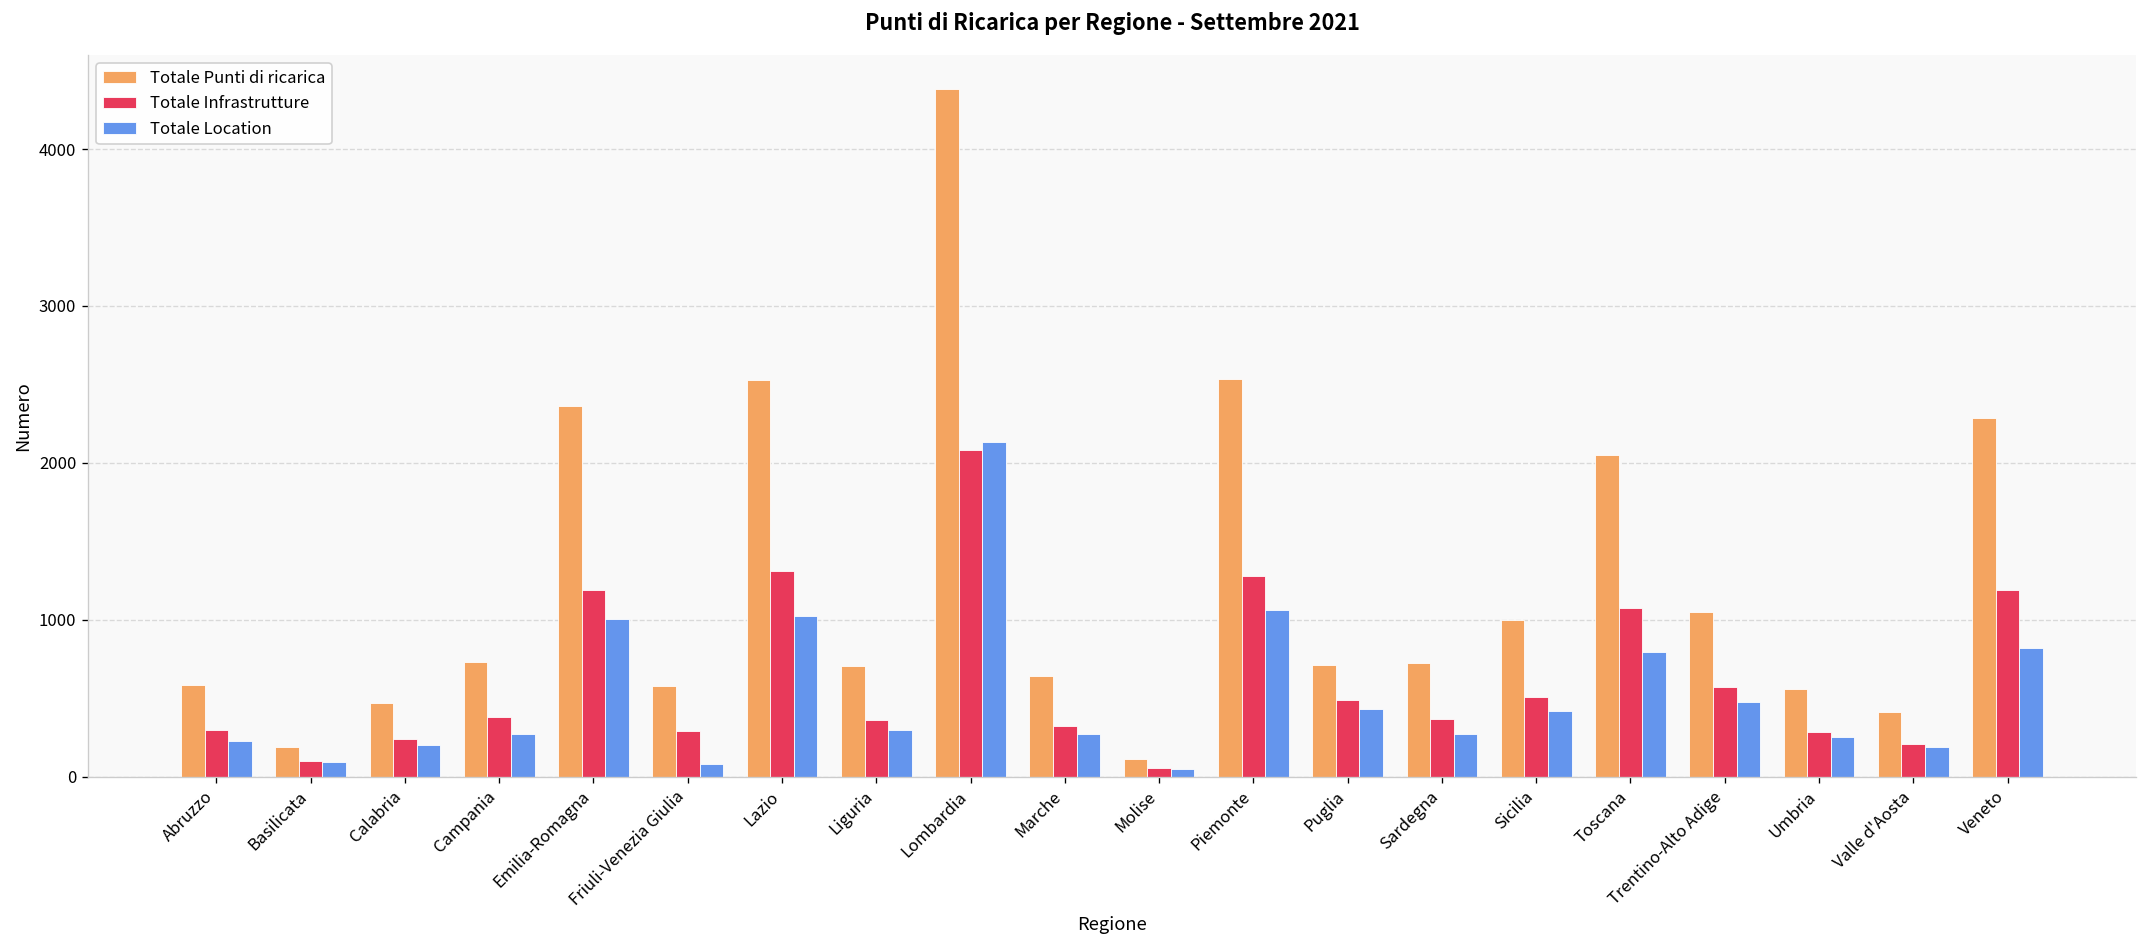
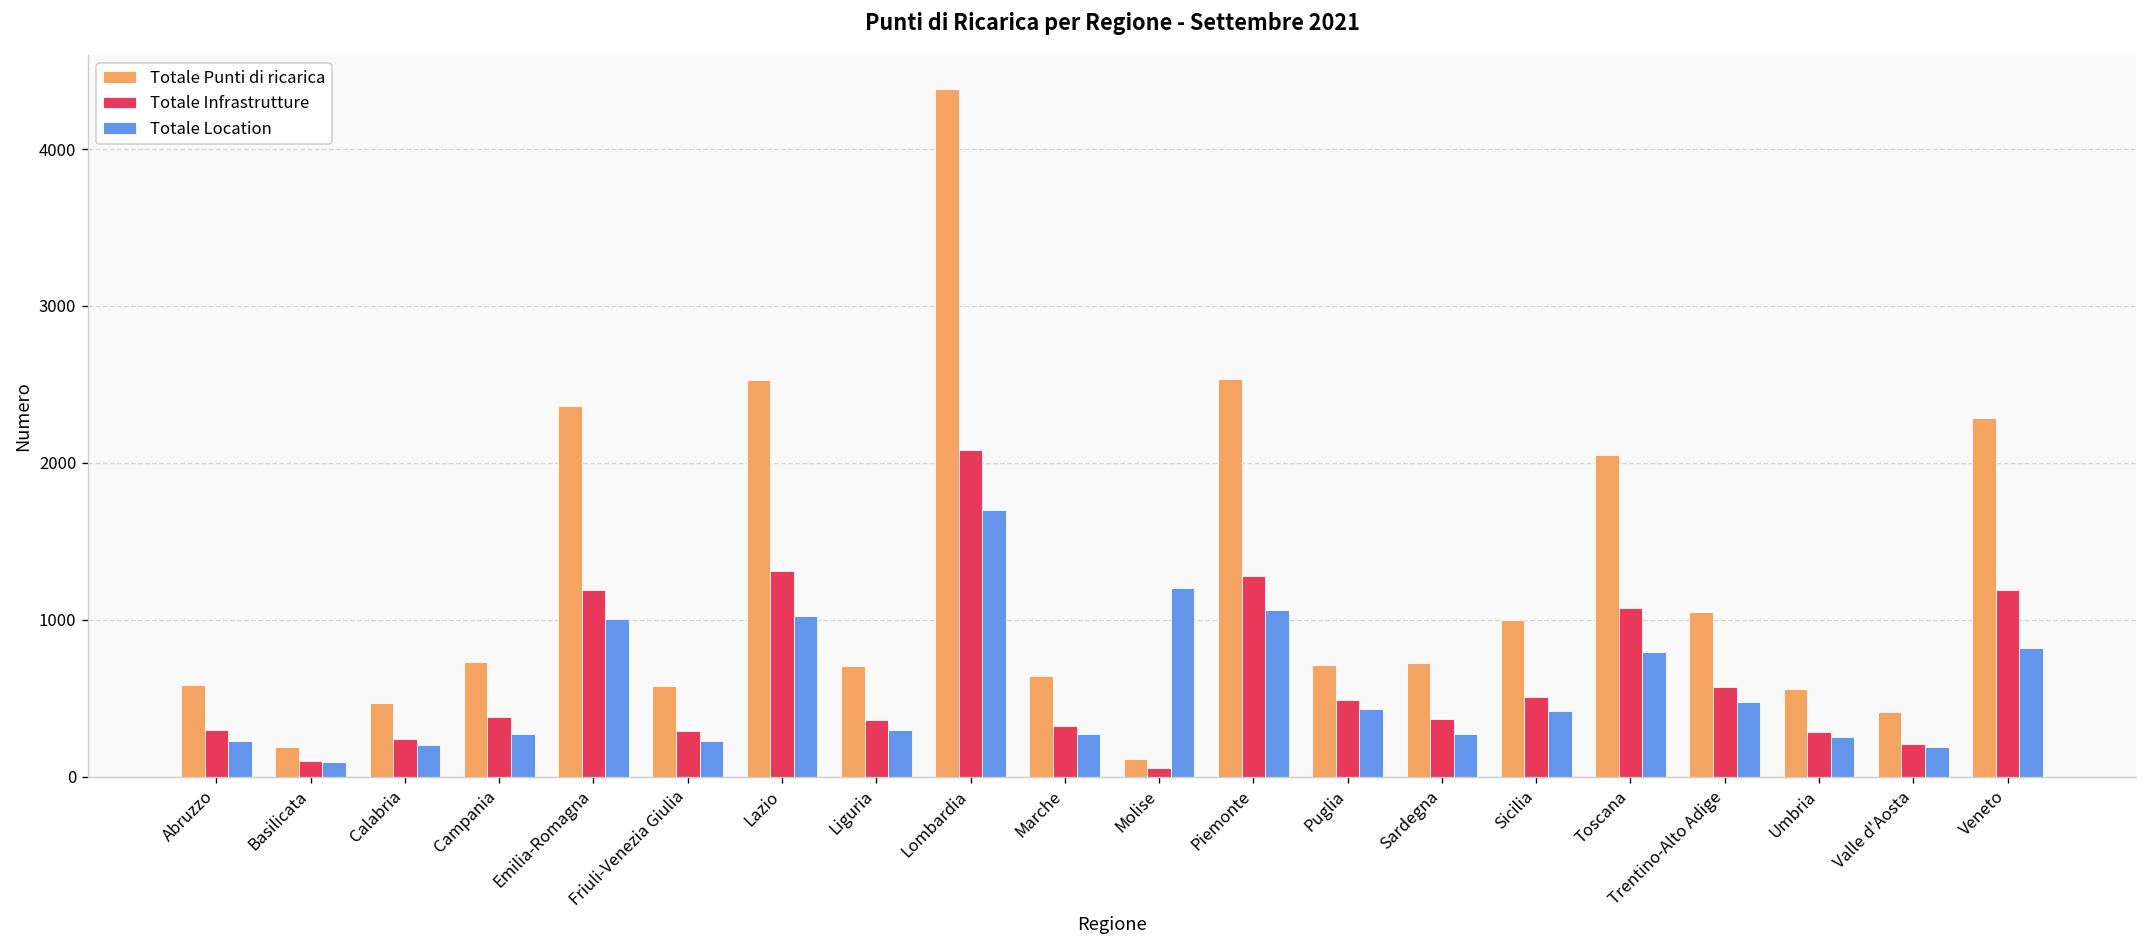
Totale Location, Friuli-Venezia Giulia: 80 -> 230
Totale Location, Lombardia: 2130 -> 1700
Totale Location, Molise: 50 -> 1210
